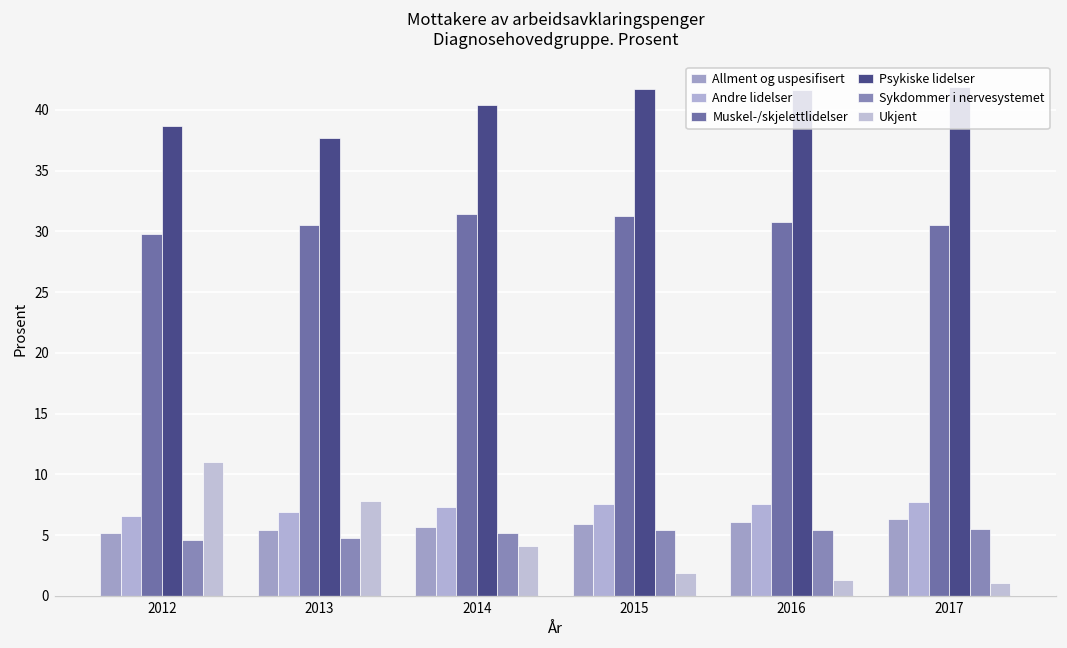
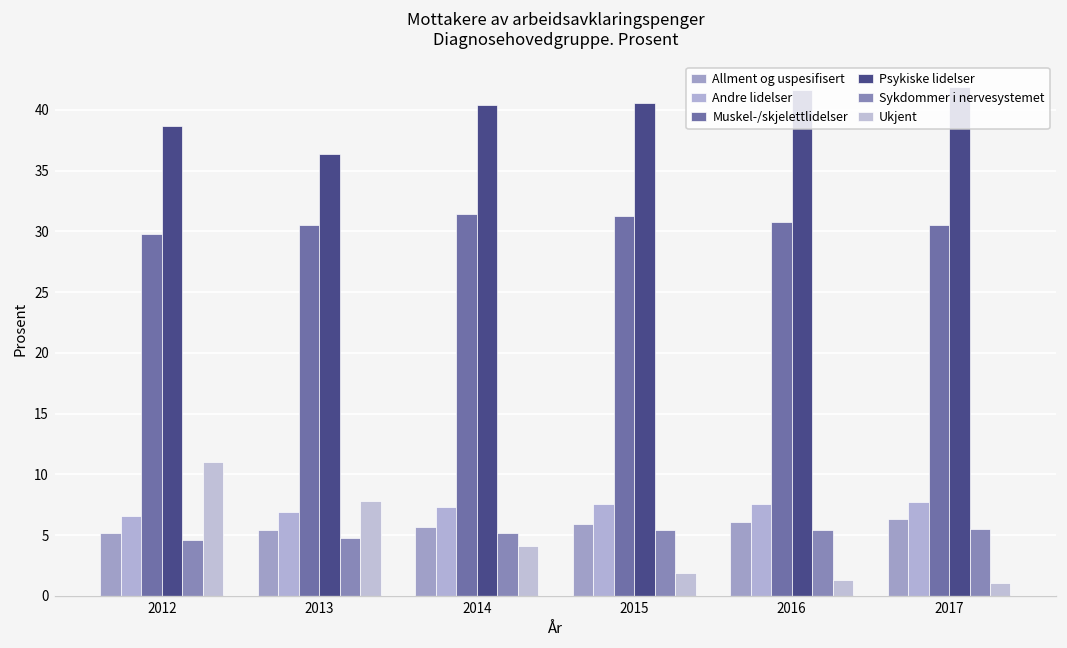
Psykiske lidelser, 2013: 37.7 -> 36.4
Psykiske lidelser, 2015: 41.7 -> 40.6
